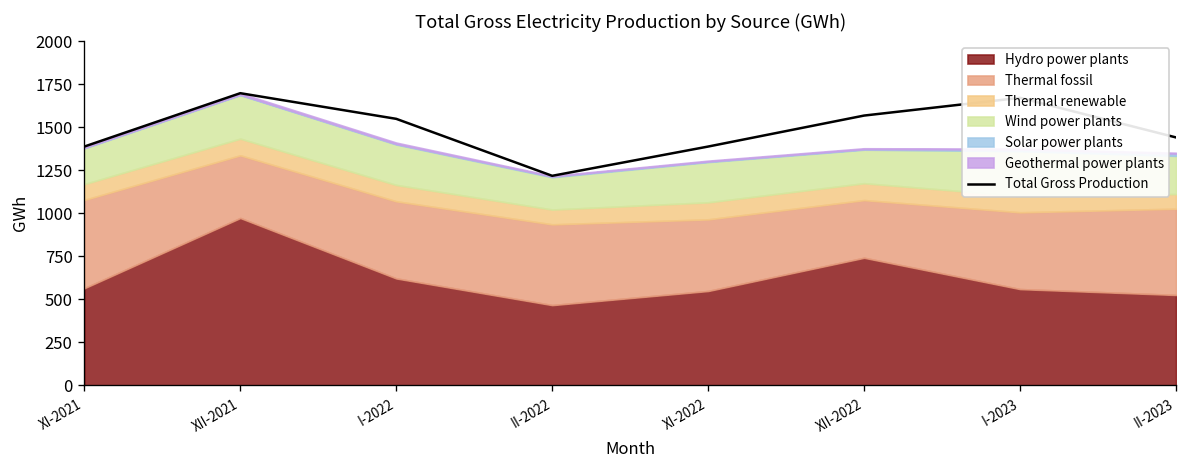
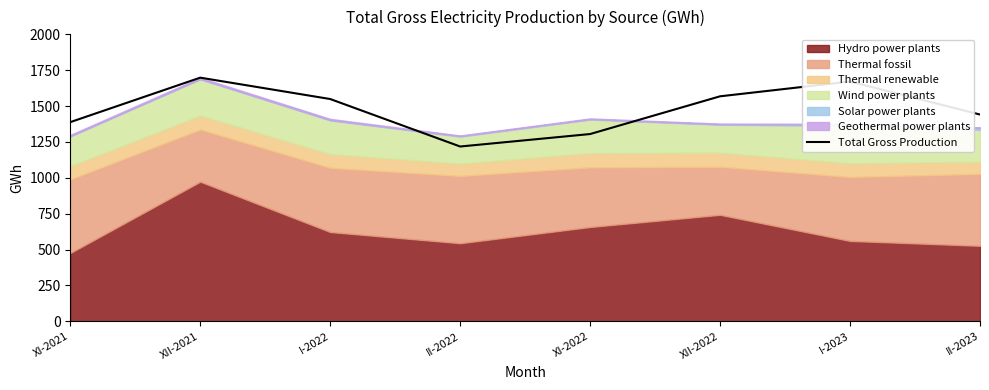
Hydro power plants, XI-2021: 570 -> 480
Hydro power plants, II-2022: 470 -> 540
Total Gross Production, XI-2022: 1390 -> 1310
Hydro power plants, XI-2022: 550 -> 660
